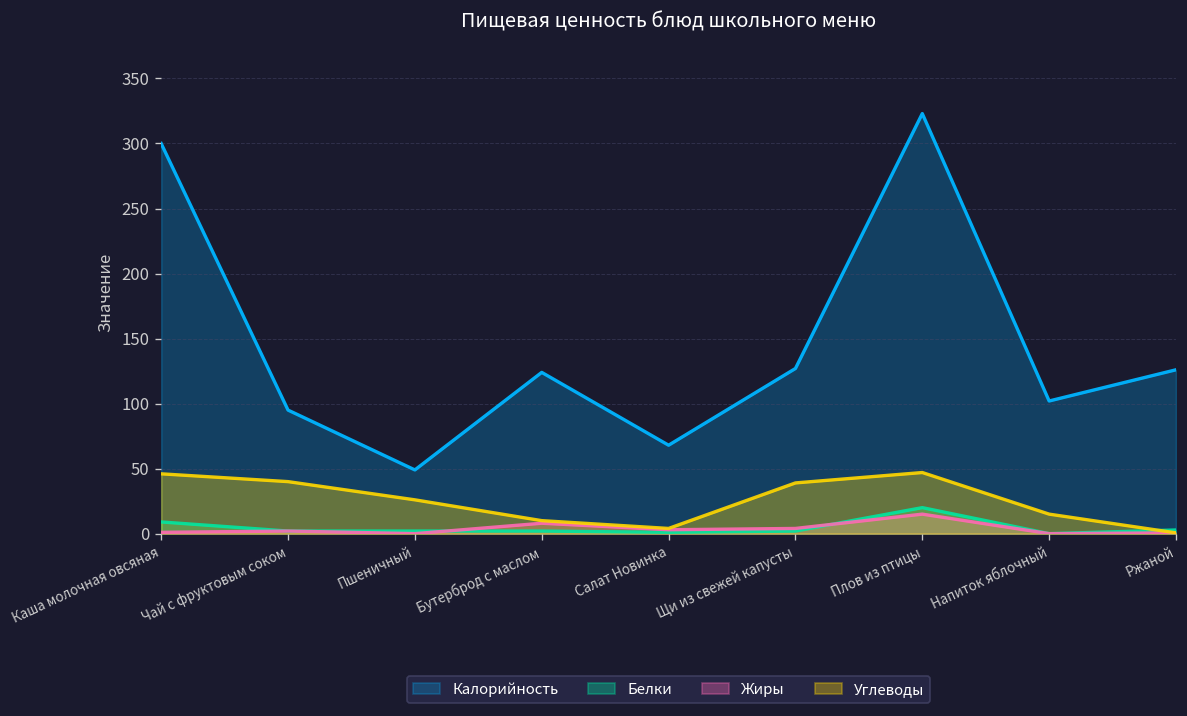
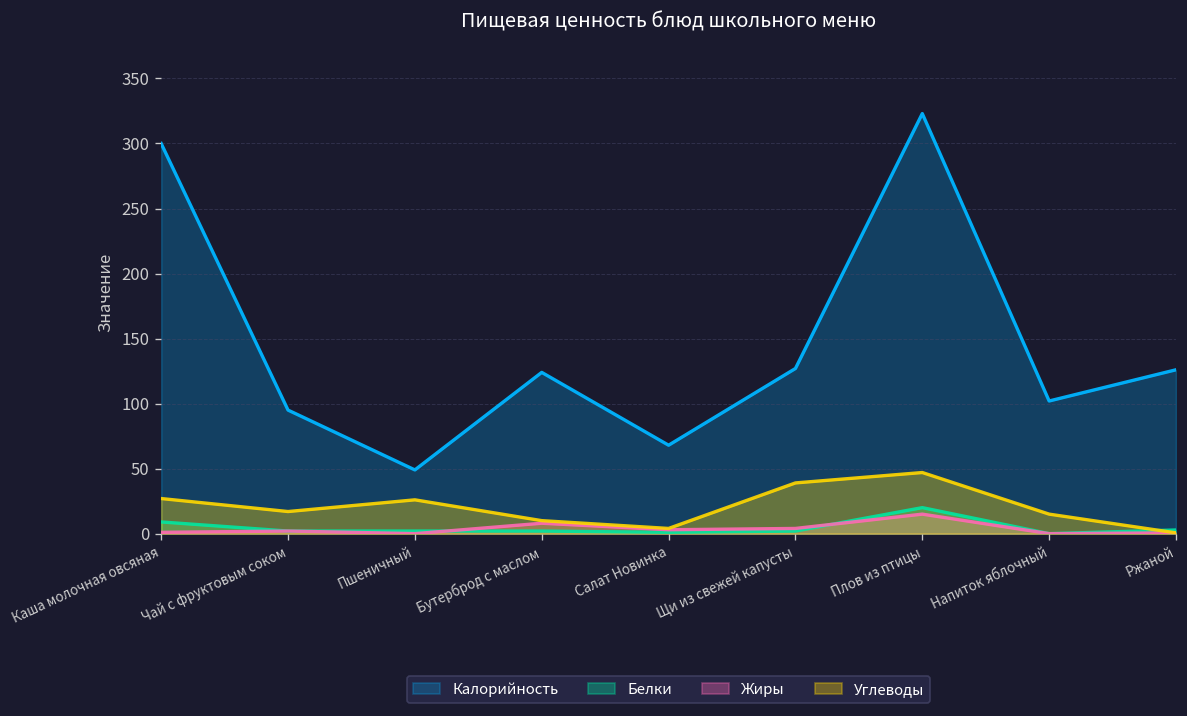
Углеводы, Каша молочная овсяная: 46 -> 27
Углеводы, Чай с фруктовым соком: 40 -> 17
